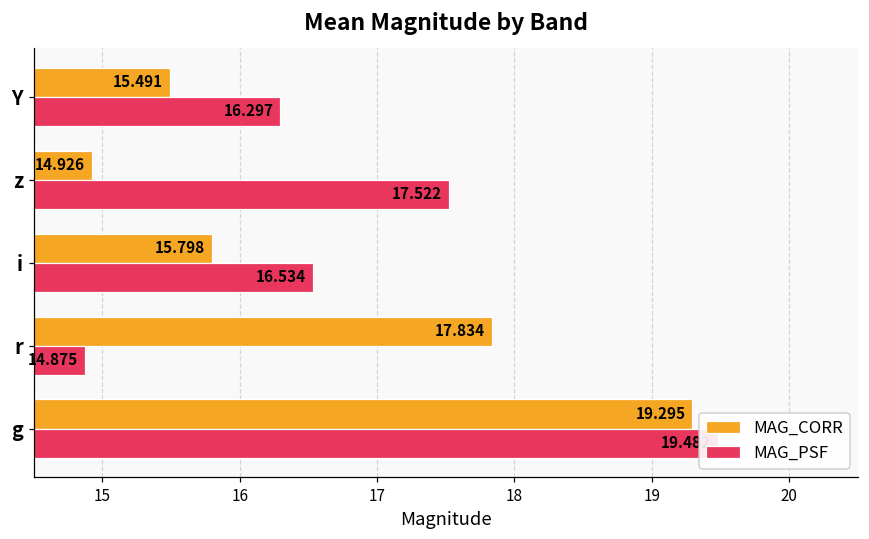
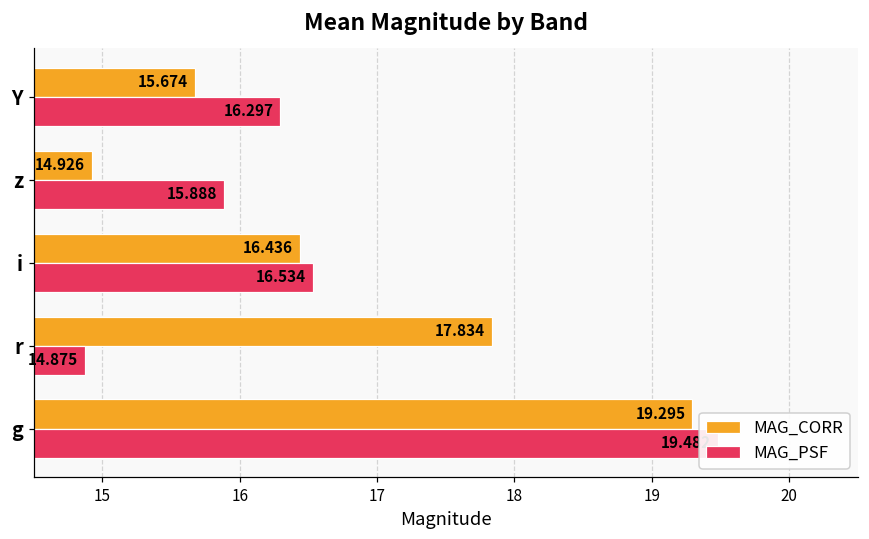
MAG_CORR, Y: 15.491 -> 15.674
MAG_PSF, z: 17.522 -> 15.888
MAG_CORR, i: 15.798 -> 16.436
